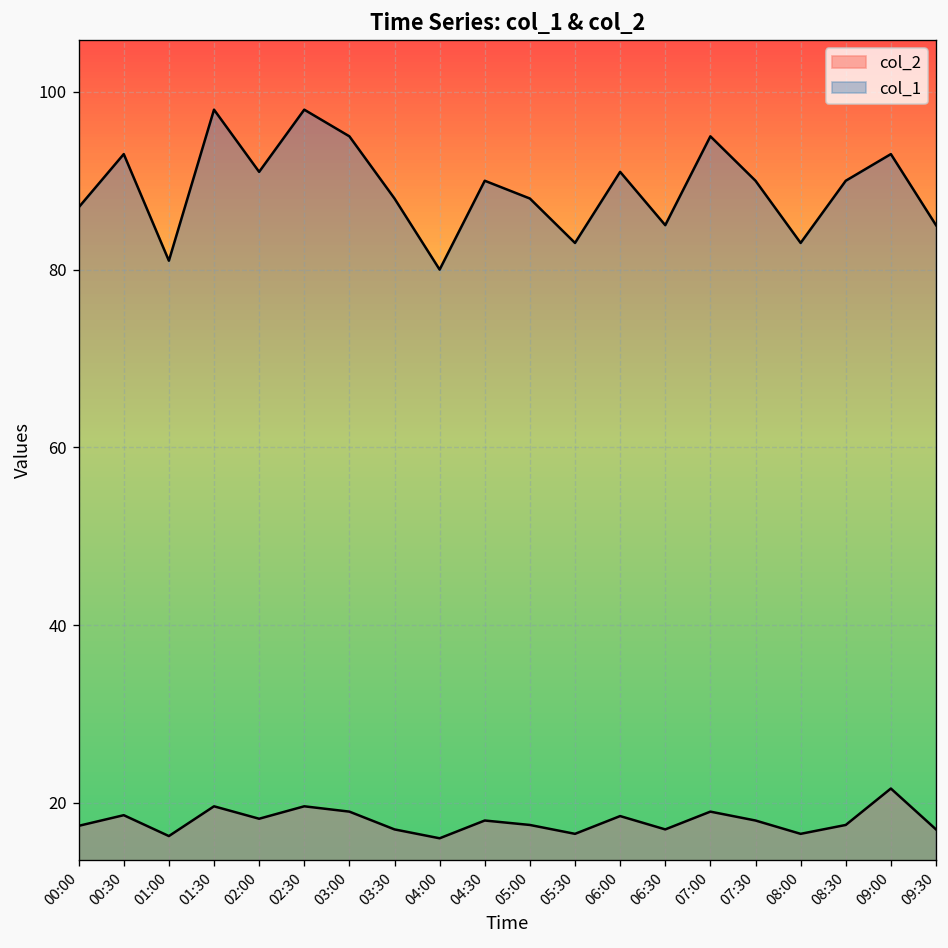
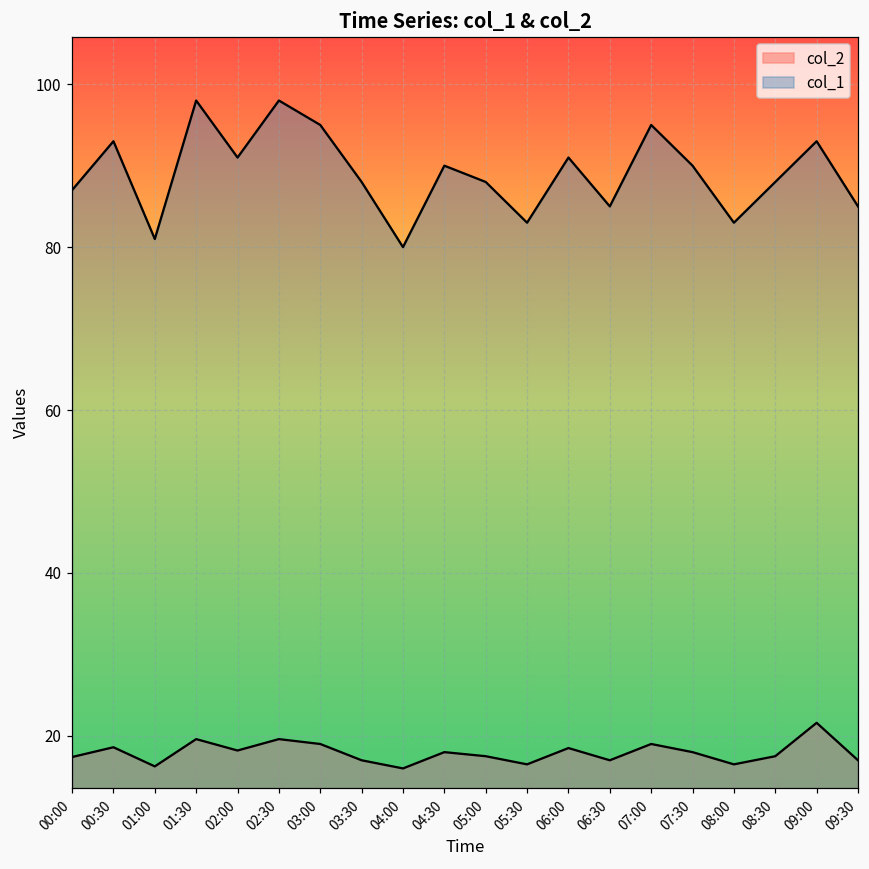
col_1, 08:30: 90 -> 88
